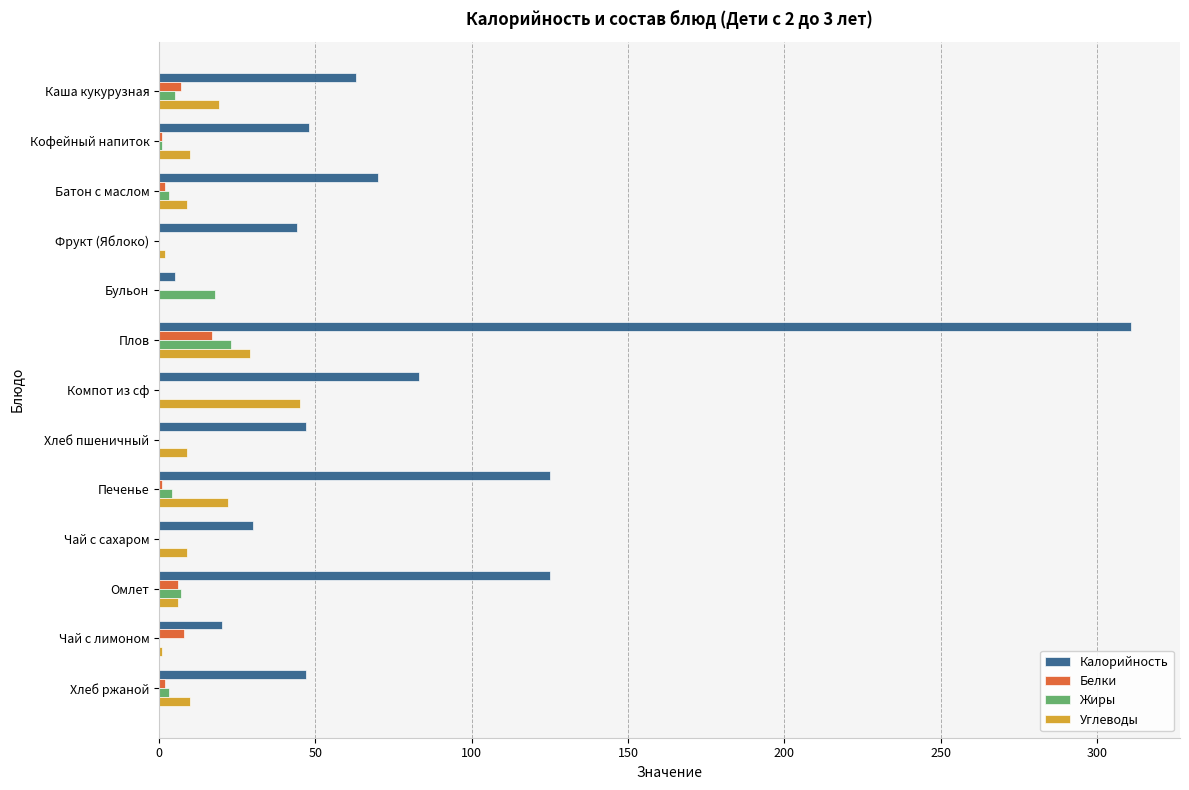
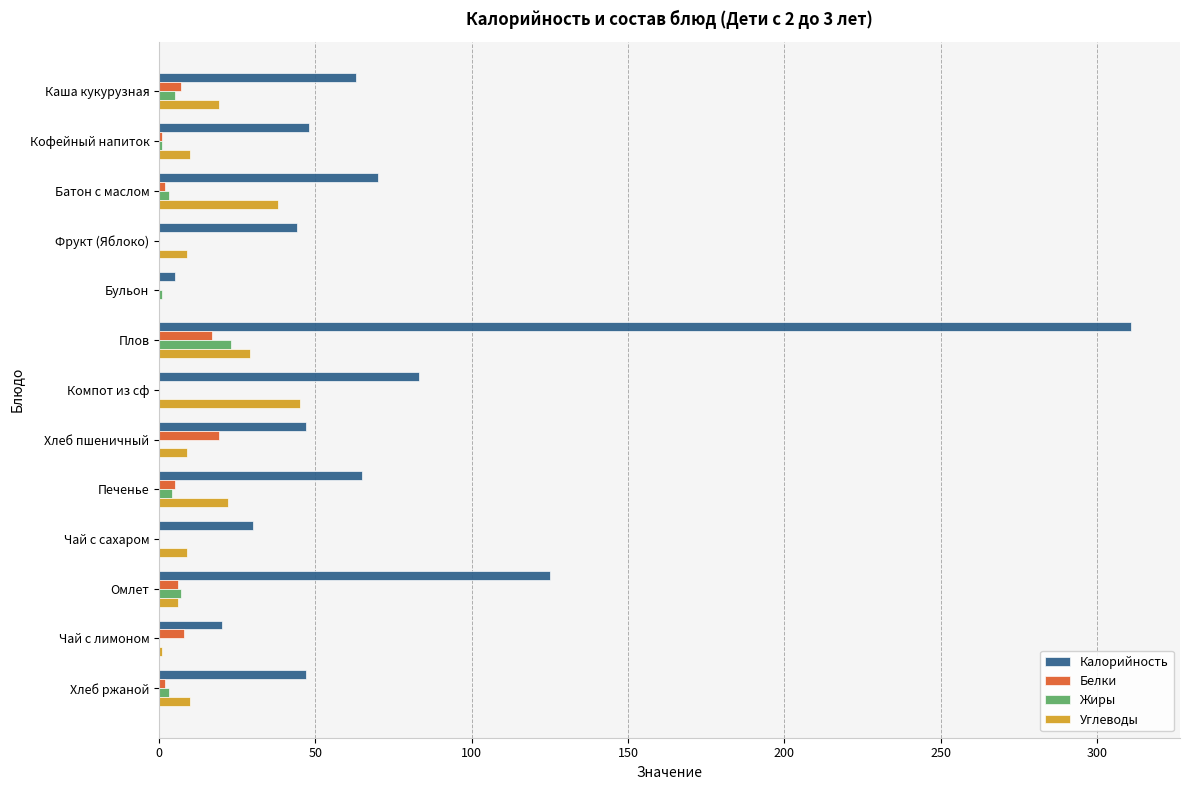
Углеводы, Батон с маслом: 9 -> 38
Углеводы, Фрукт (Яблоко): 2 -> 9
Жиры, Бульон: 18 -> 1
Белки, Хлеб пшеничный: 0 -> 19
Калорийность, Печенье: 125 -> 65
Белки, Печенье: 1 -> 5
